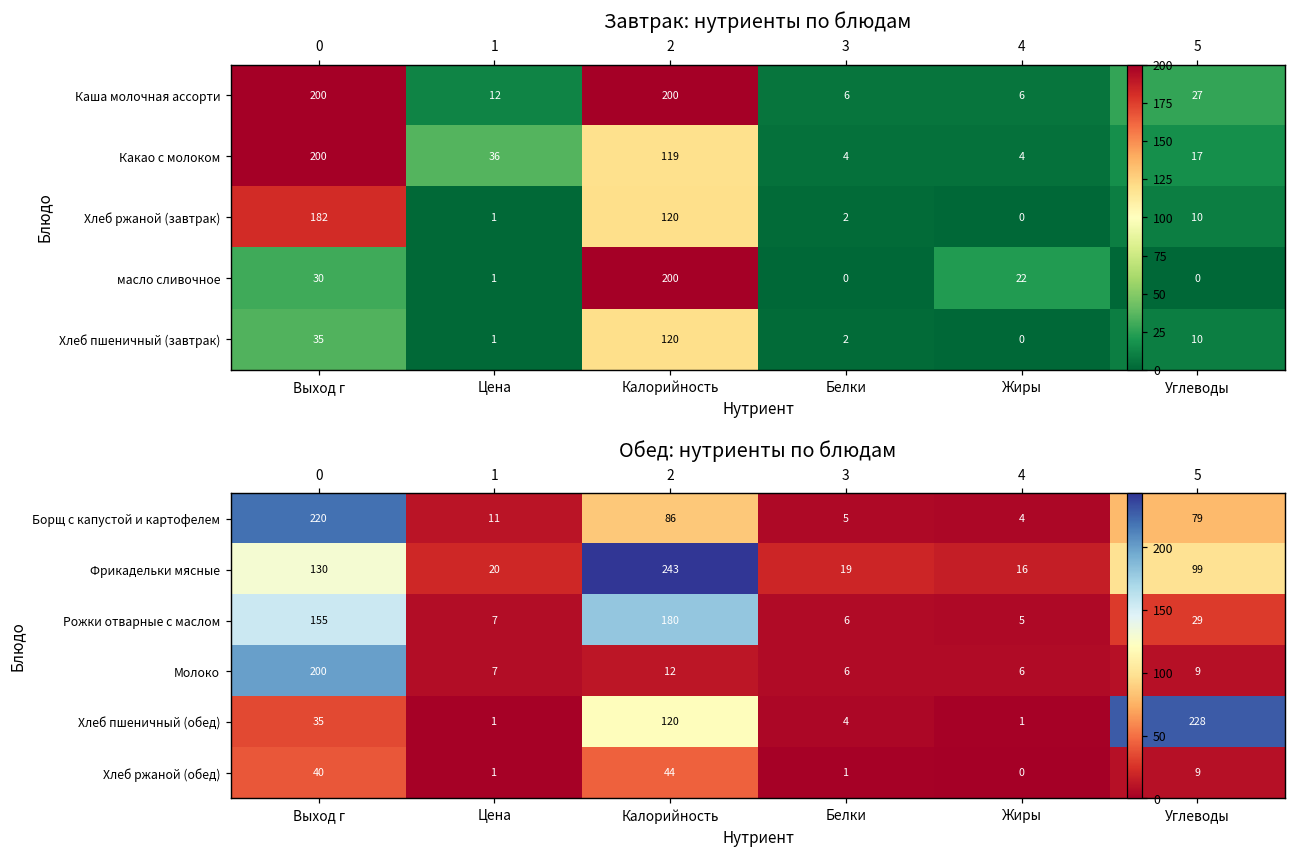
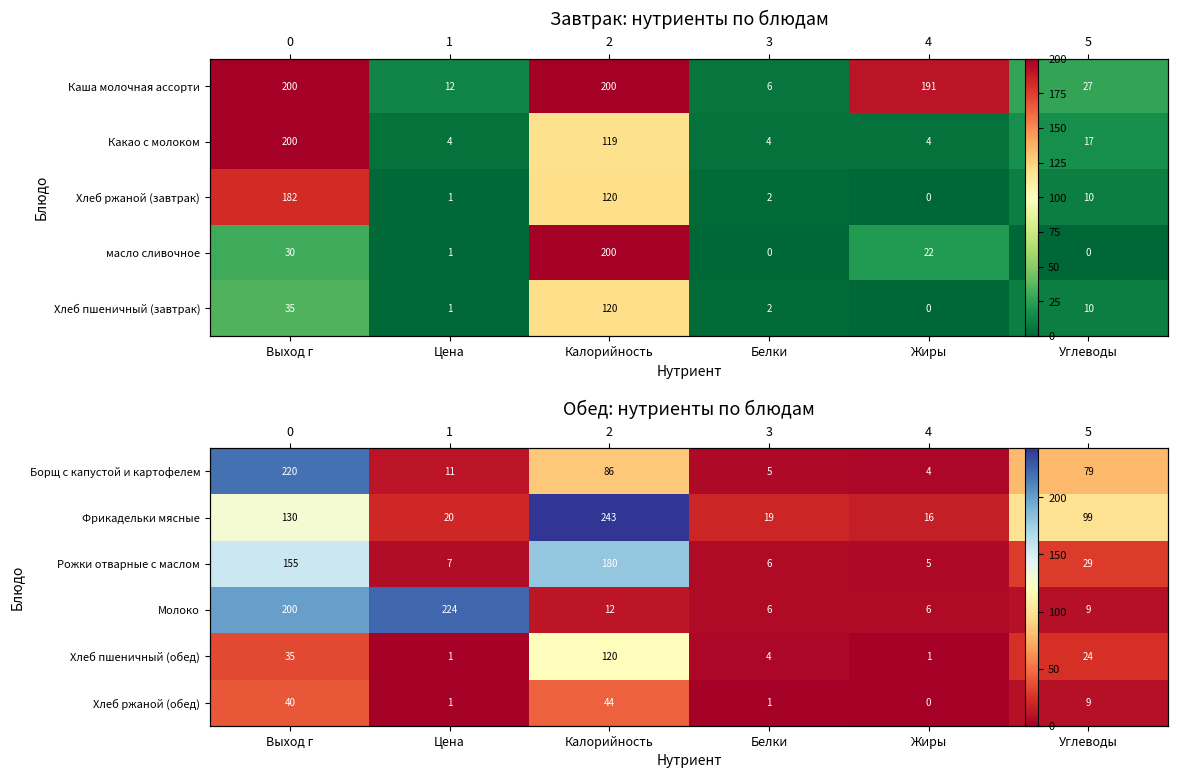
Завтрак: нутриенты по блюдам, Каша молочная ассорти, Жиры: 6 -> 191
Завтрак: нутриенты по блюдам, Какао с молоком, Цена: 36 -> 4
Обед: нутриенты по блюдам, Молоко, Цена: 7 -> 224
Обед: нутриенты по блюдам, Хлеб пшеничный (обед), Углеводы: 228 -> 24
